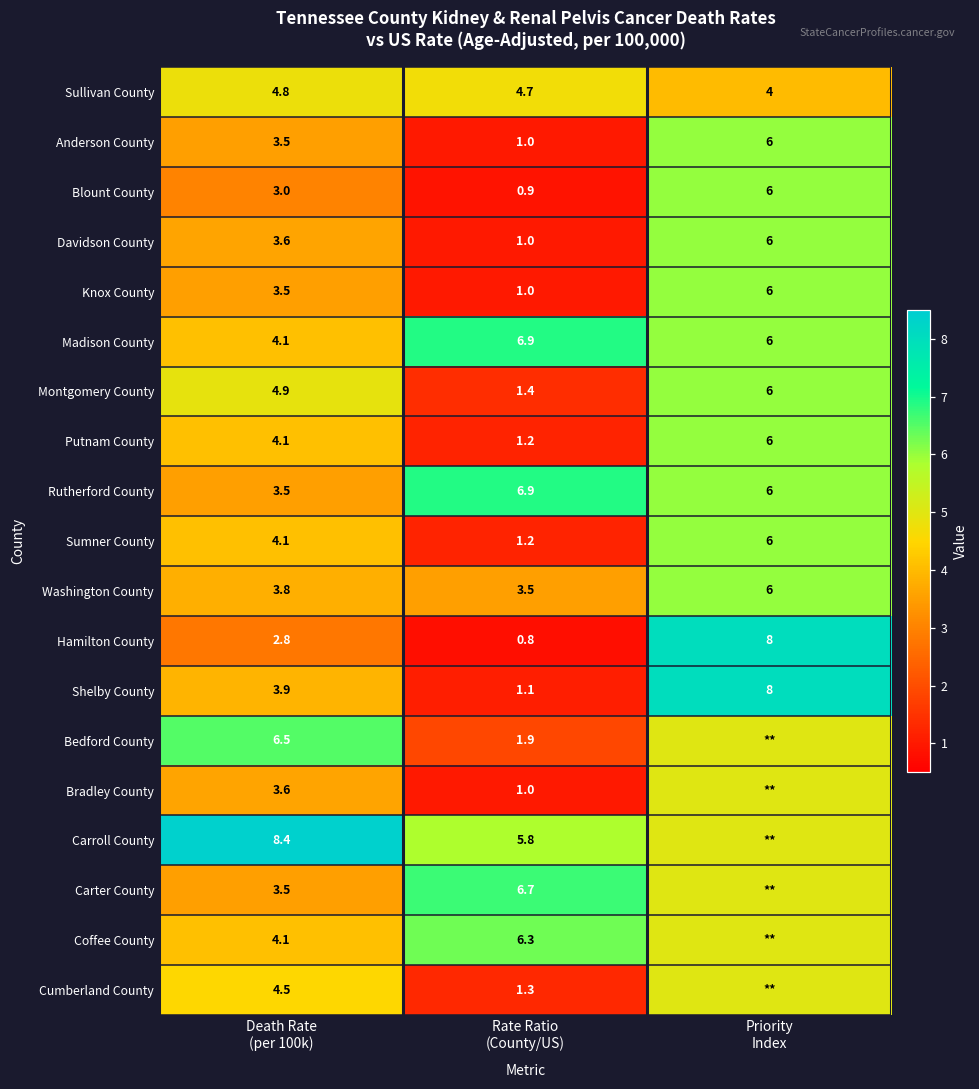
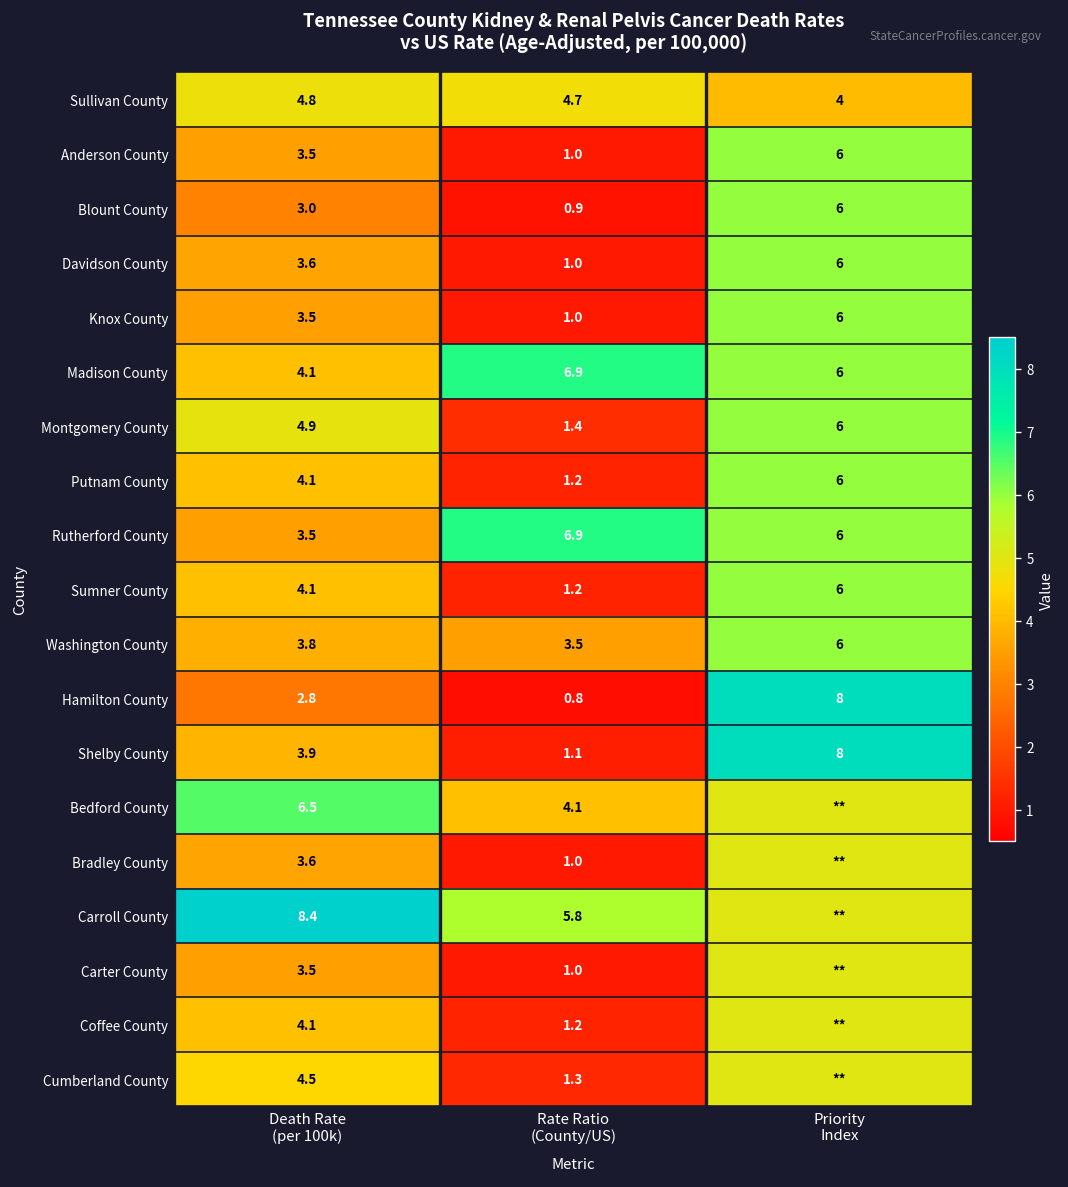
Bedford County, Rate Ratio (County/US): 1.9 -> 4.1
Carter County, Rate Ratio (County/US): 6.7 -> 1.0
Coffee County, Rate Ratio (County/US): 6.3 -> 1.2
